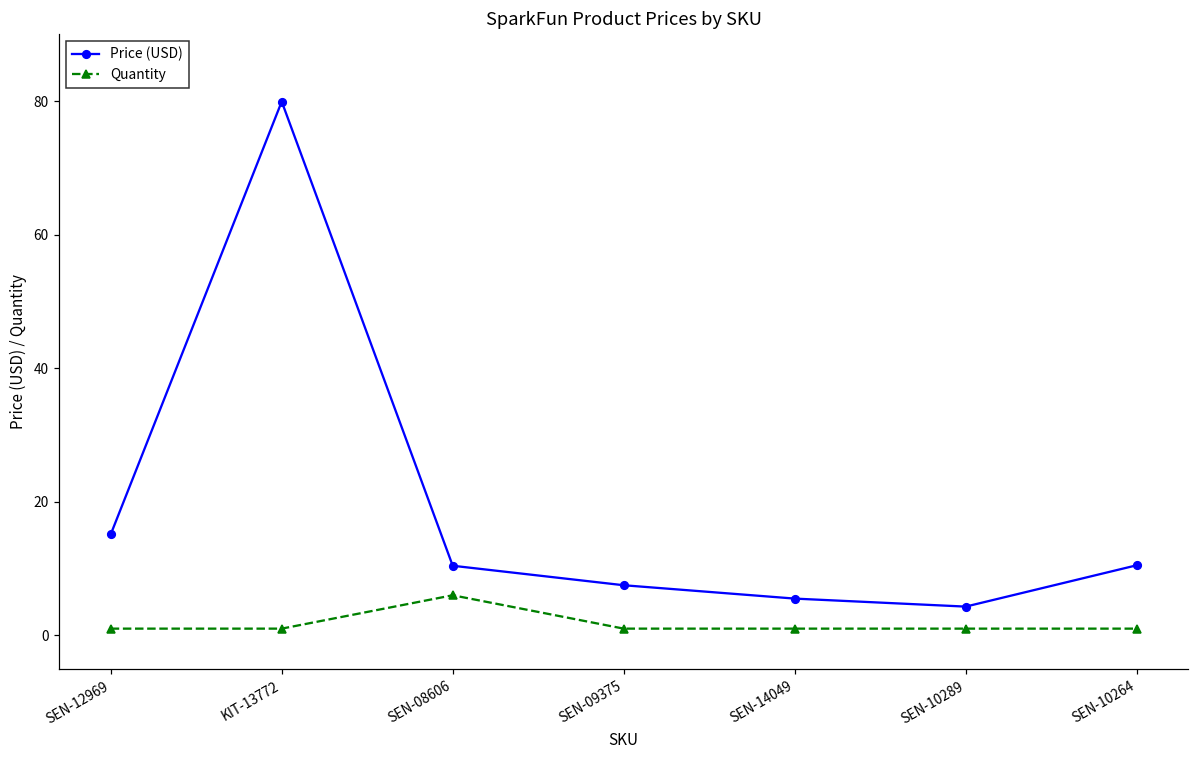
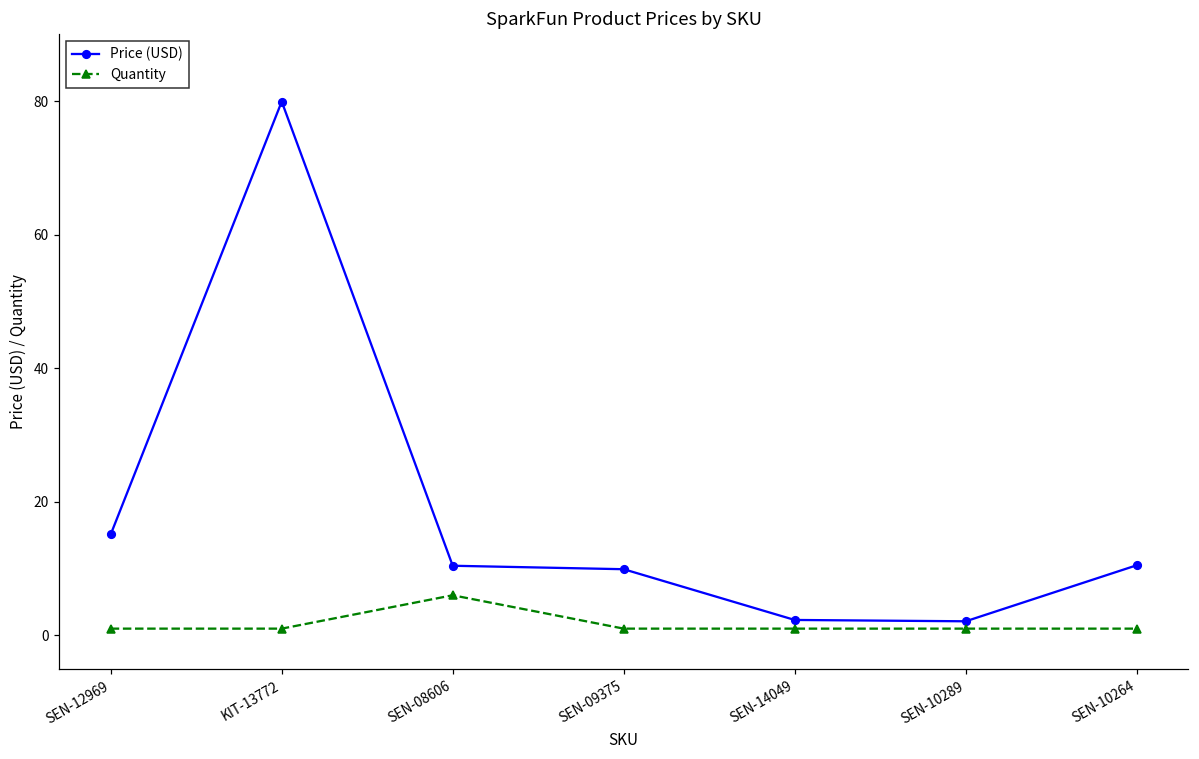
Price (USD), SEN-09375: 8 -> 10
Price (USD), SEN-14049: 6 -> 2
Price (USD), SEN-10289: 4 -> 2
